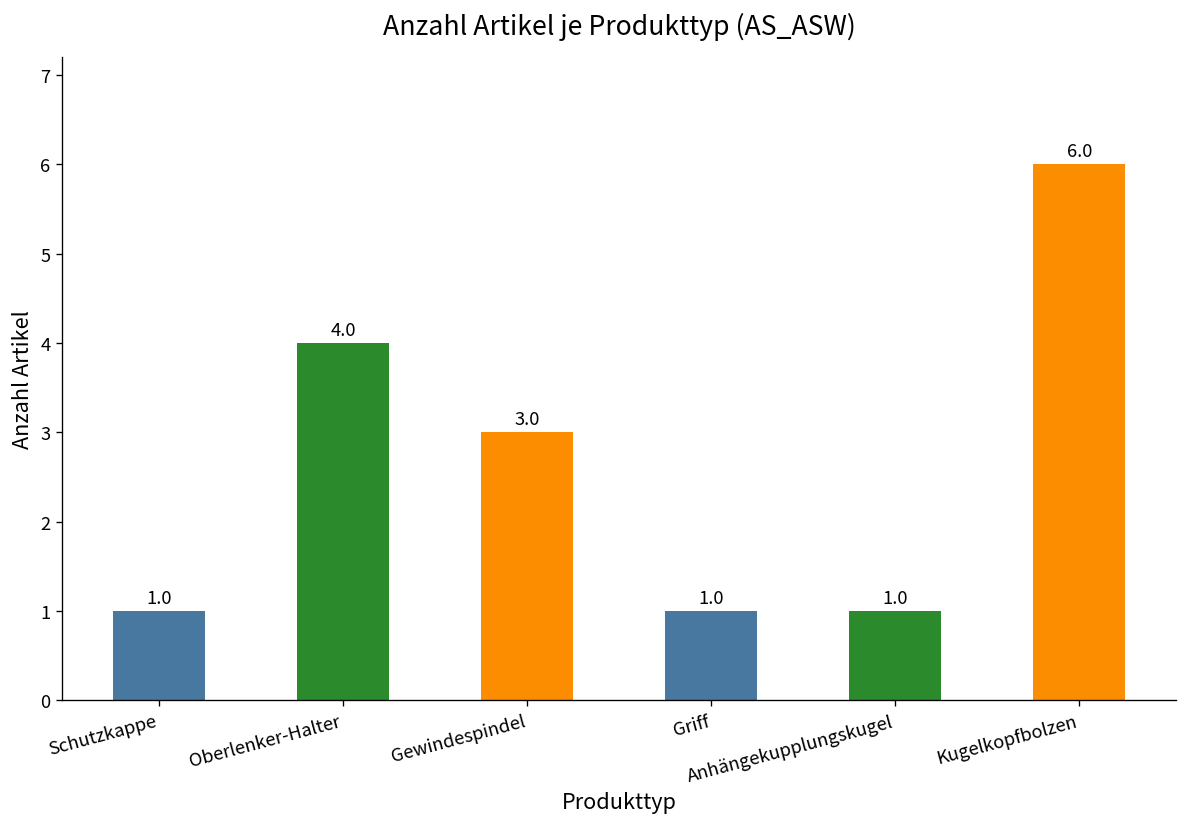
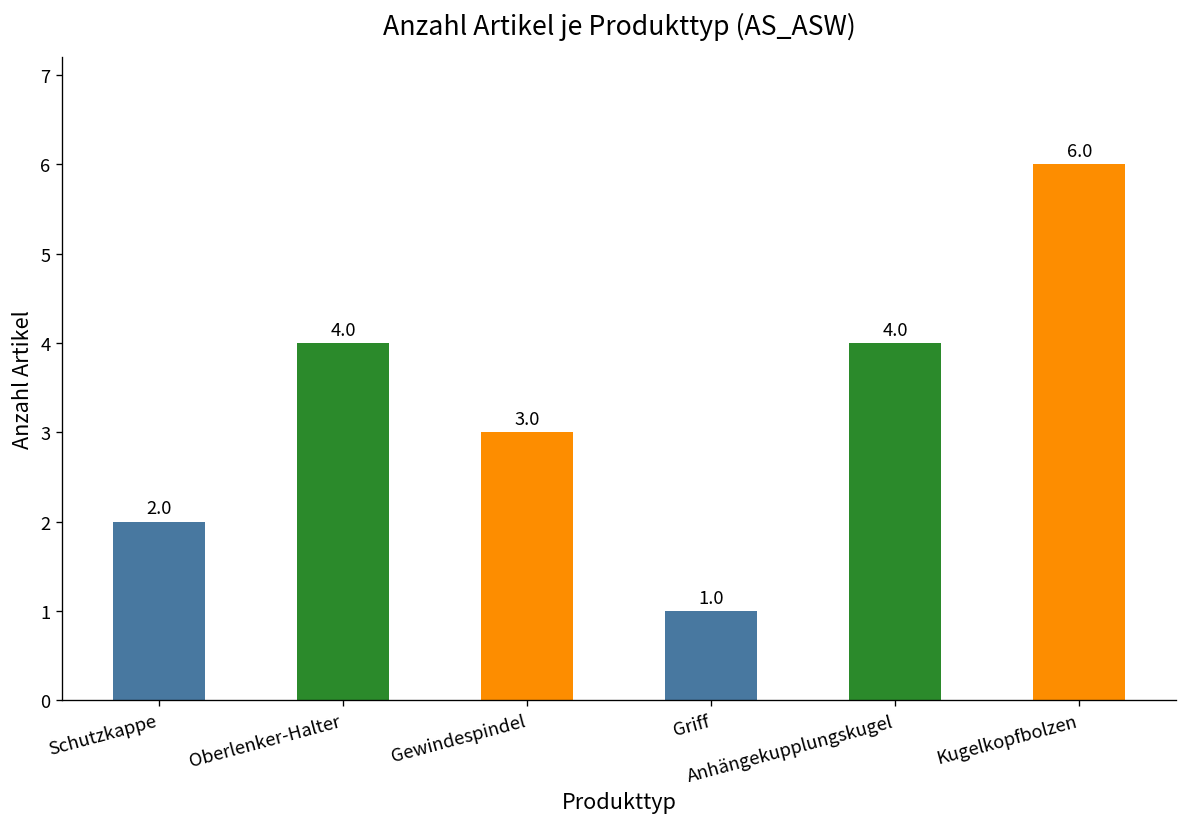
Schutzkappe: 1.0 -> 2.0
Anhängekupplungskugel: 1.0 -> 4.0
